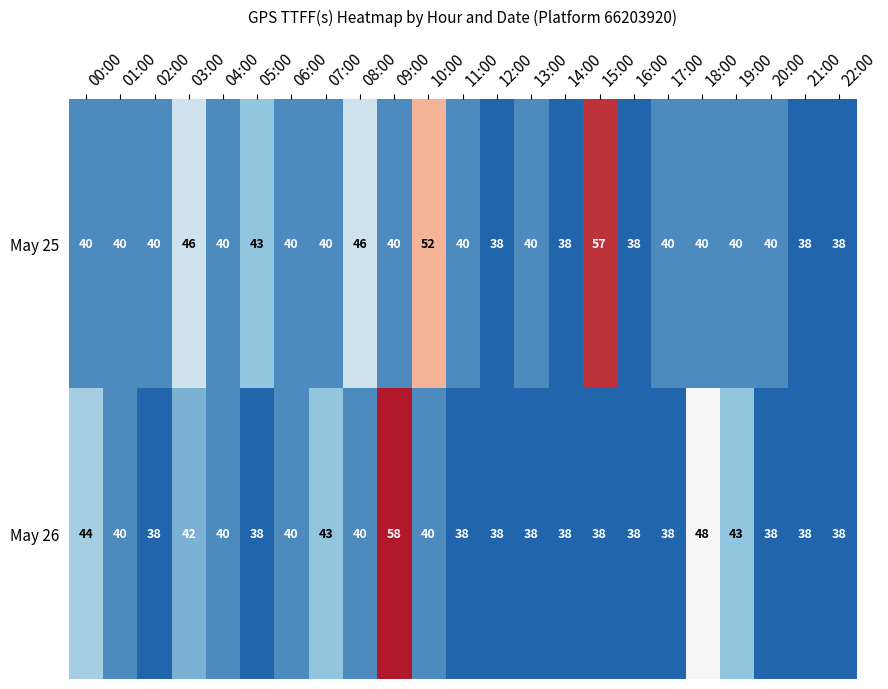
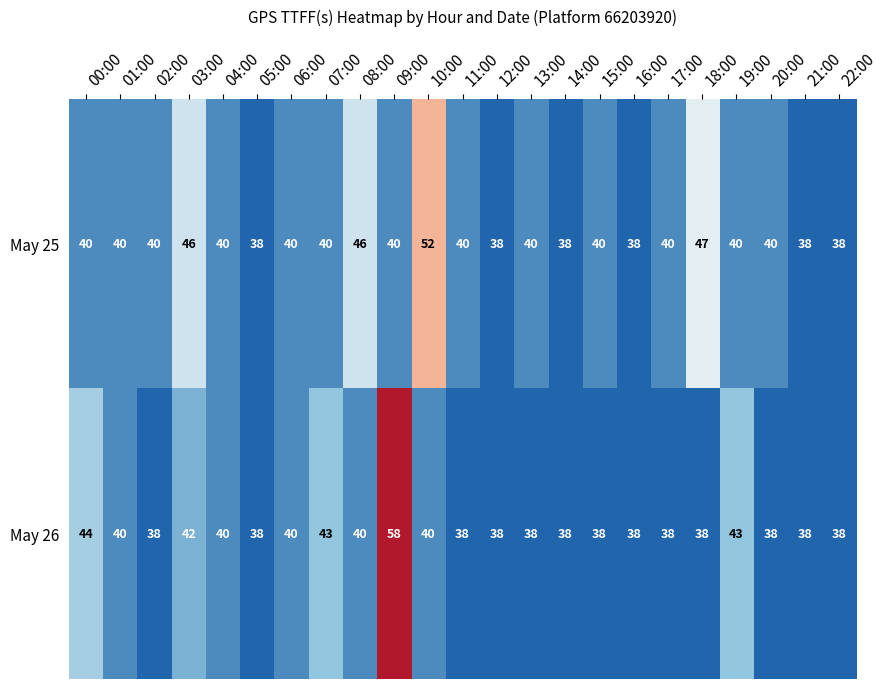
May 25, 05:00: 43 -> 38
May 25, 15:00: 57 -> 40
May 25, 18:00: 40 -> 47
May 26, 18:00: 48 -> 38
